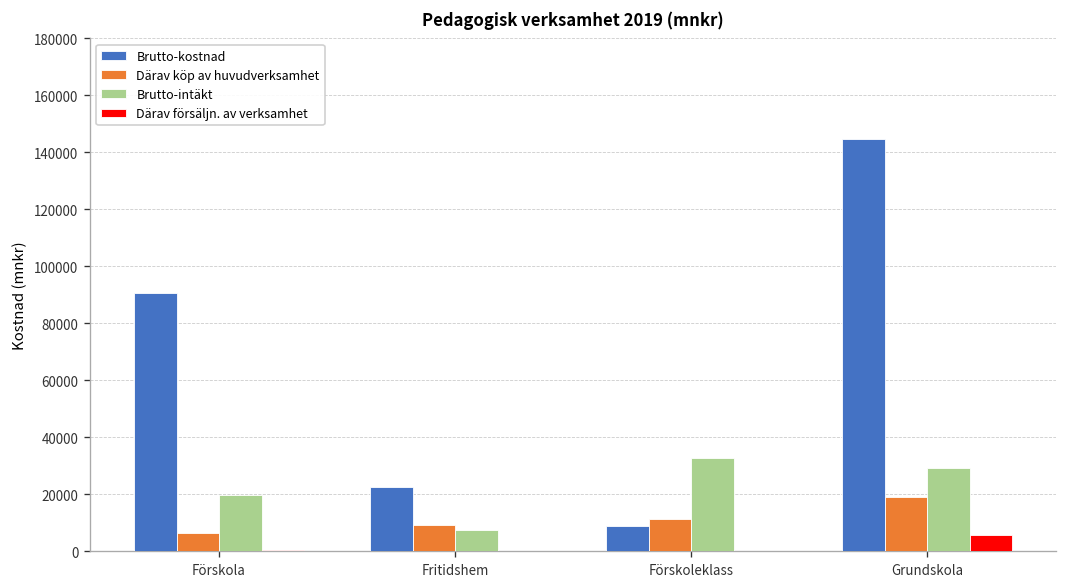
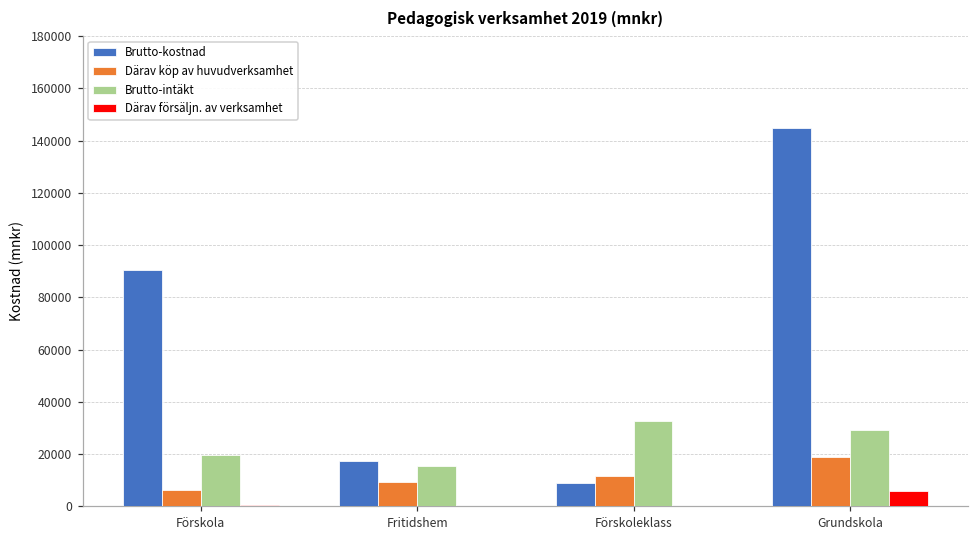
Brutto-kostnad, Fritidshem: 23000 -> 17000
Brutto-intäkt, Fritidshem: 7000 -> 15000
